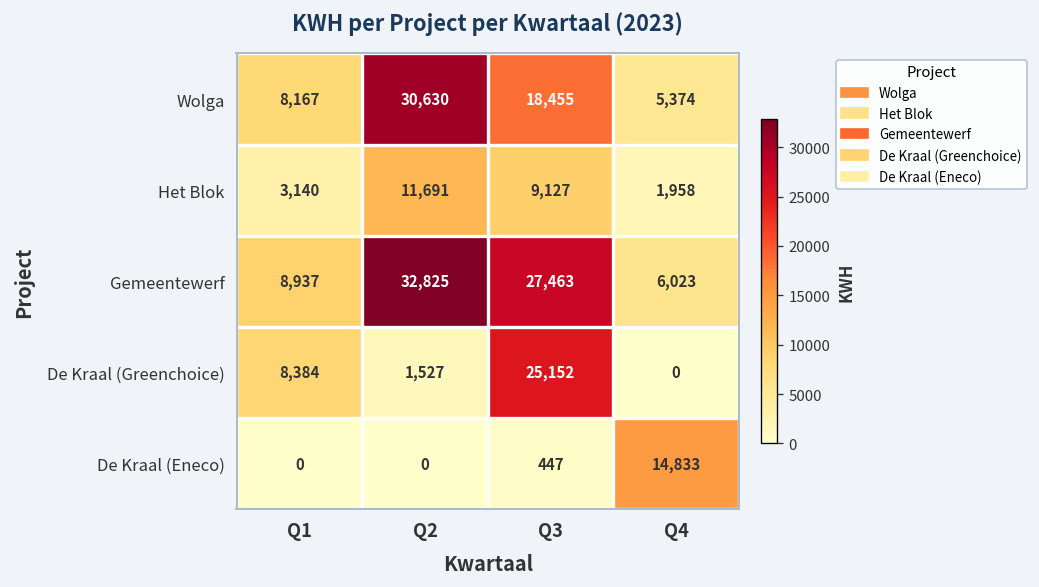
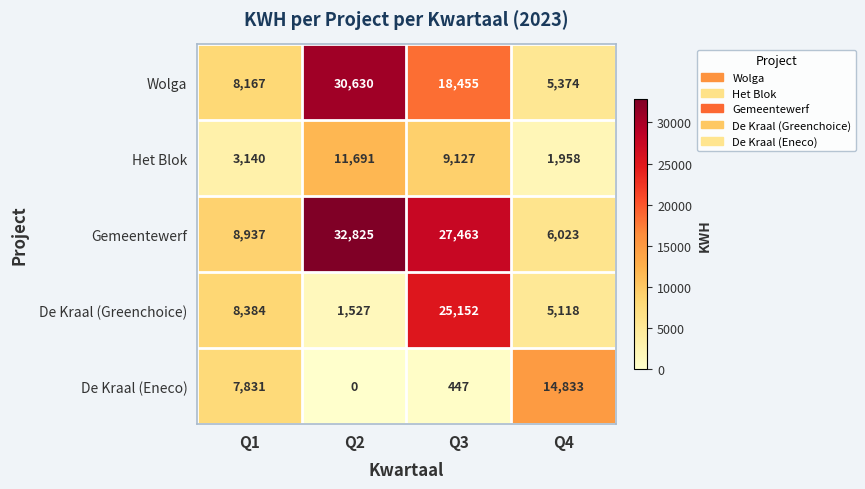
De Kraal (Greenchoice), Q4: 0 -> 5,118
De Kraal (Eneco), Q1: 0 -> 7,831
